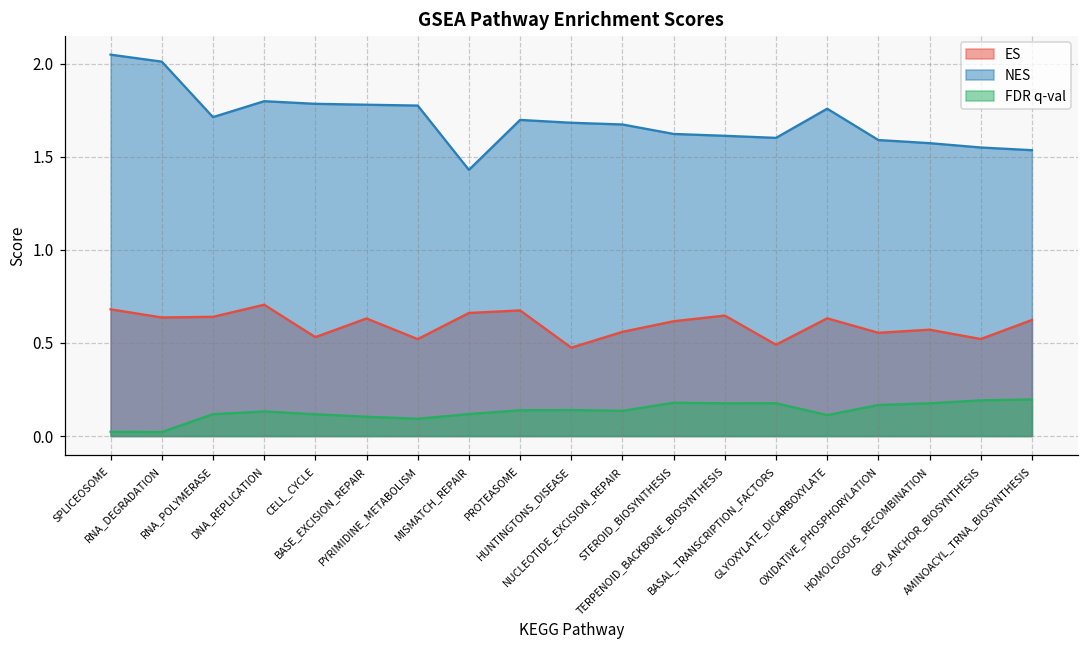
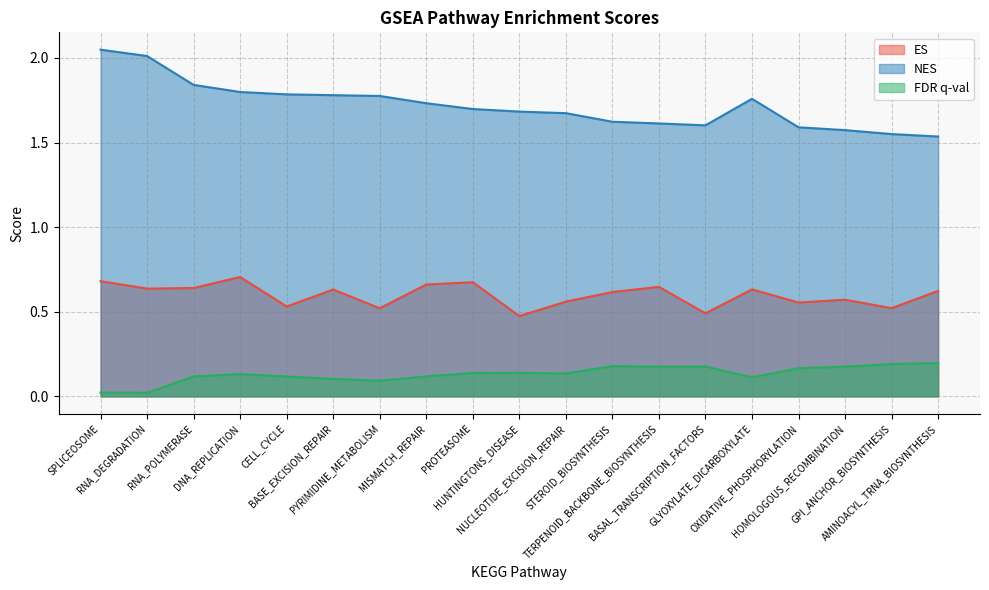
NES, RNA_POLYMERASE: 1.71 -> 1.84
NES, MISMATCH_REPAIR: 1.43 -> 1.73
